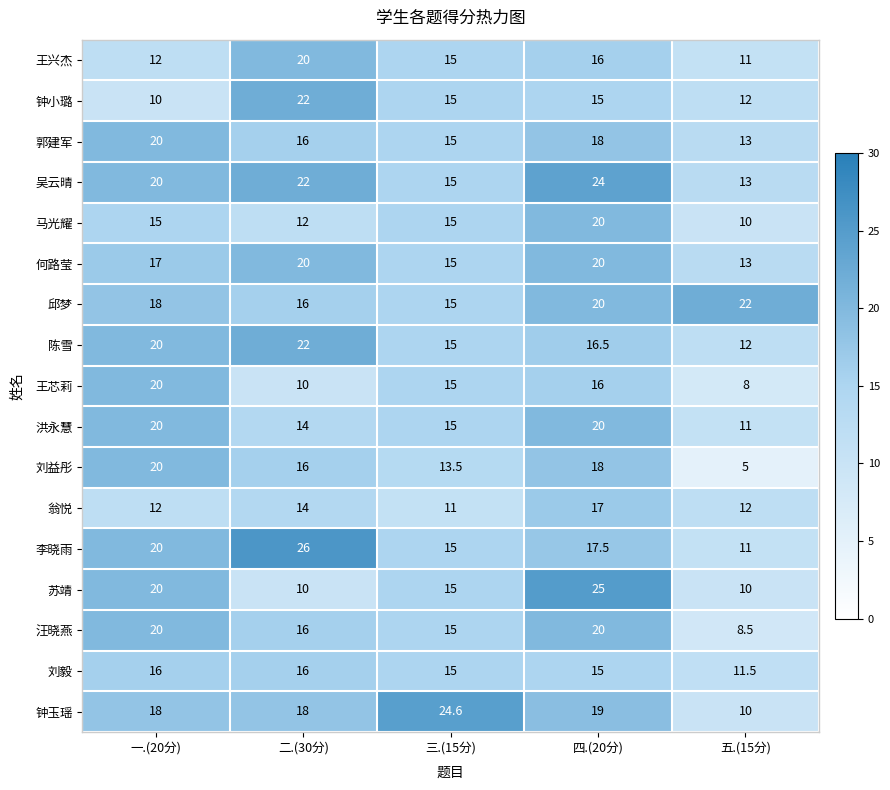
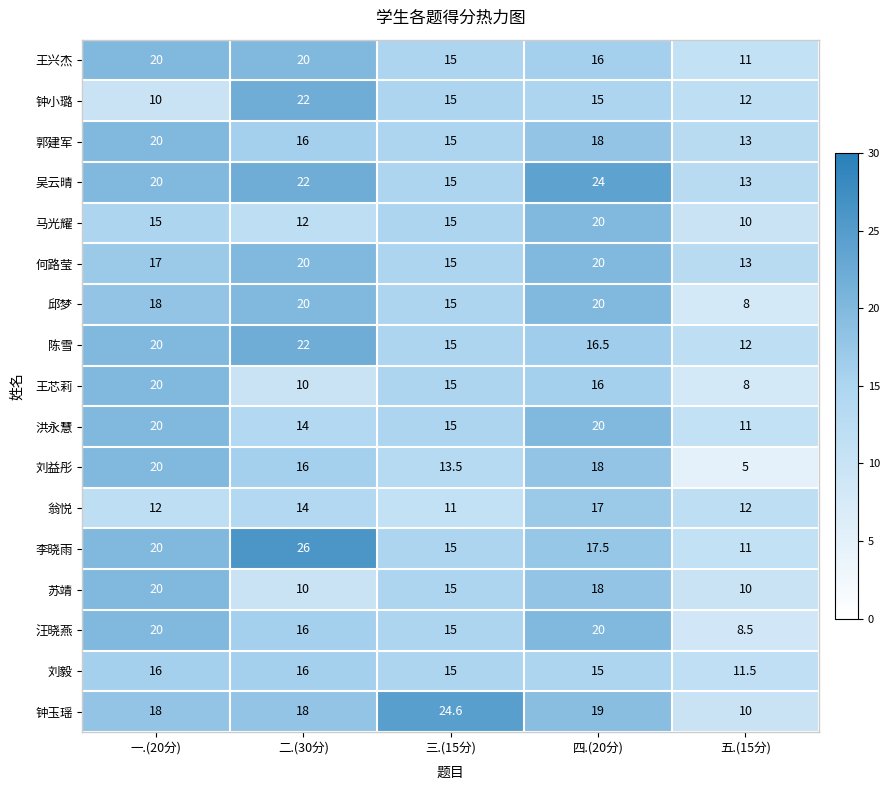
王兴杰, 一.(20分): 12 -> 20
邱梦, 二.(30分): 16 -> 20
邱梦, 五.(15分): 22 -> 8
苏靖, 四.(20分): 25 -> 18
